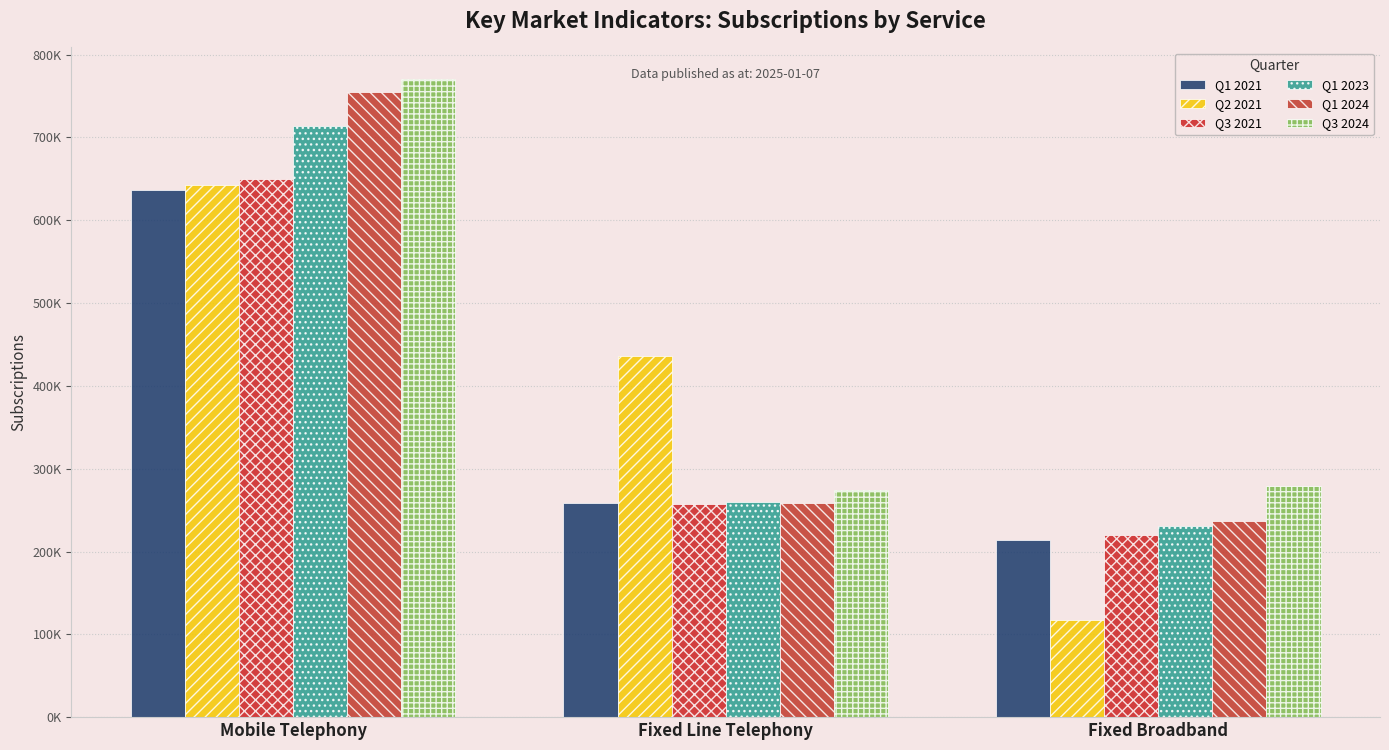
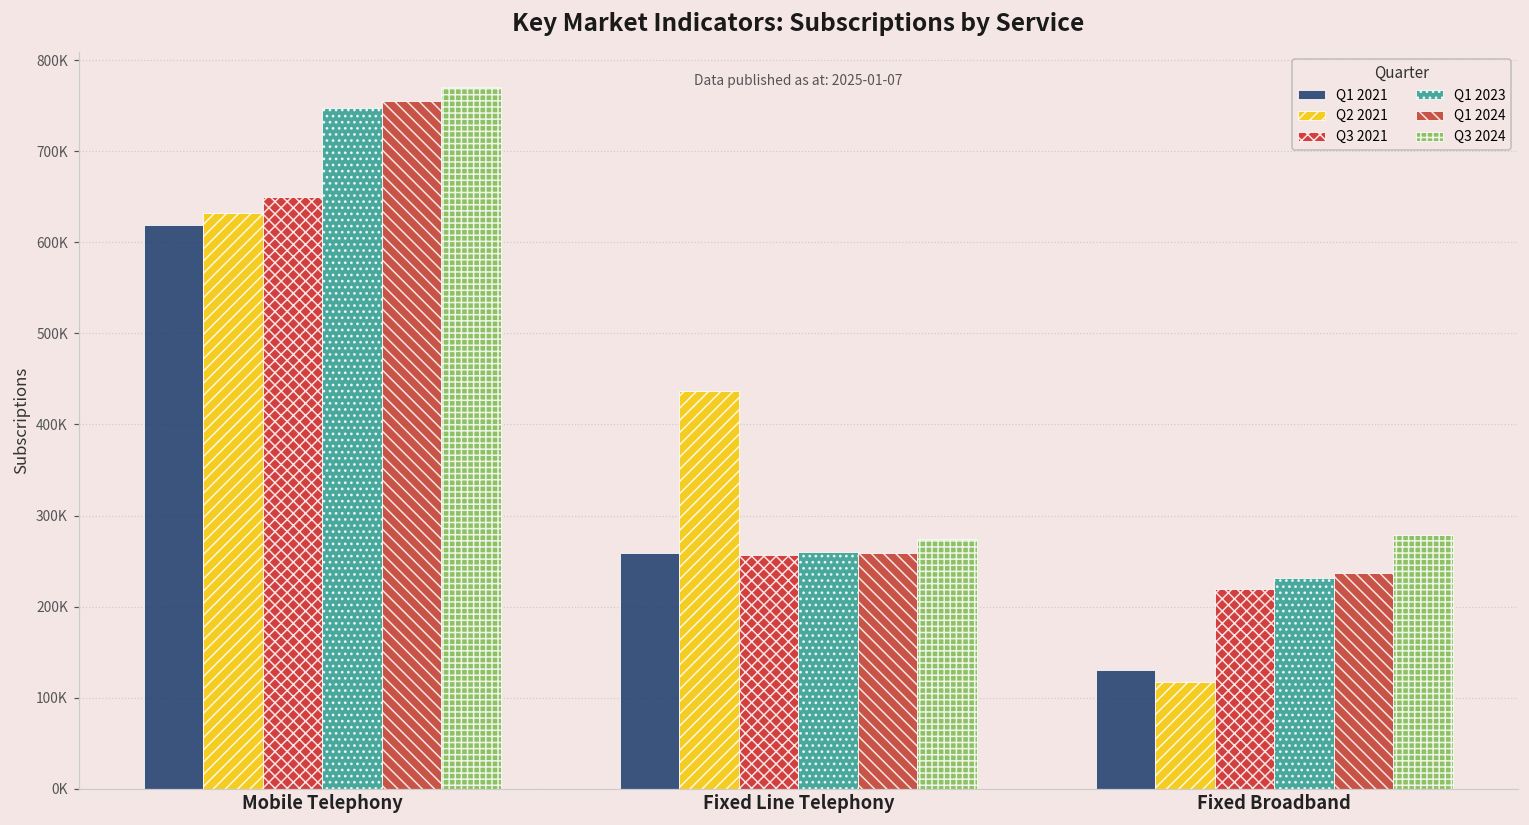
Q1 2021, Mobile Telephony: 640000 -> 620000
Q2 2021, Mobile Telephony: 640000 -> 630000
Q1 2023, Mobile Telephony: 710000 -> 750000
Q1 2021, Fixed Broadband: 210000 -> 130000
